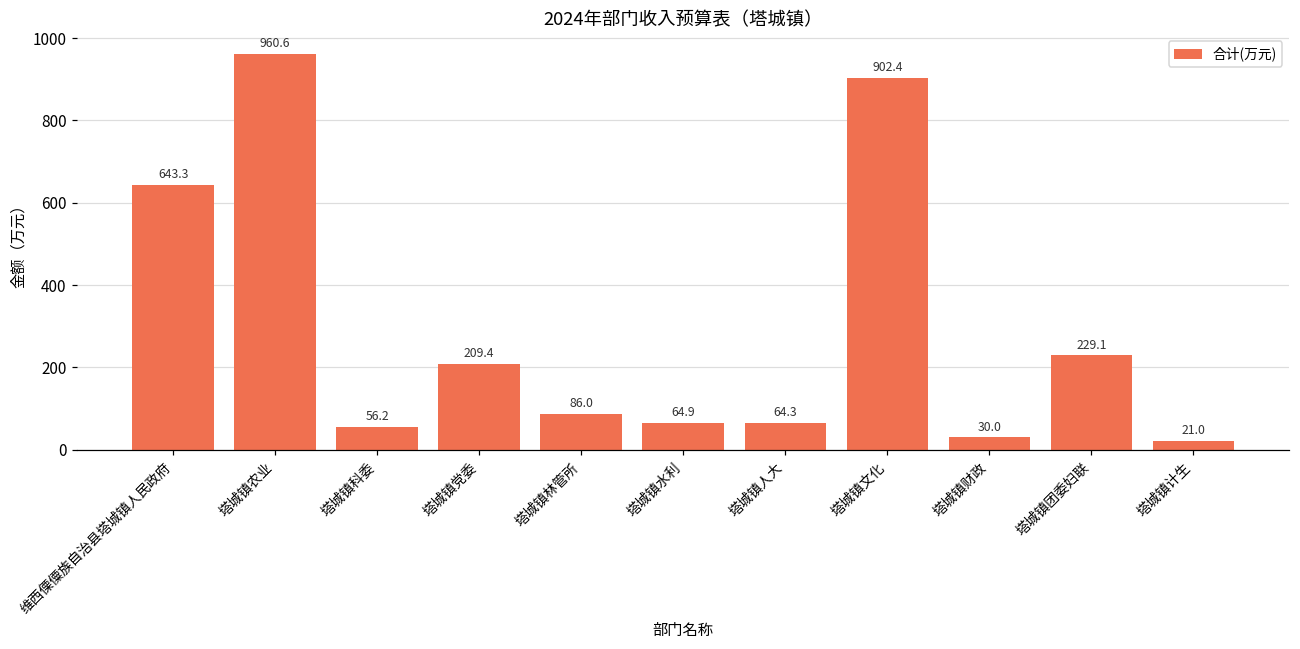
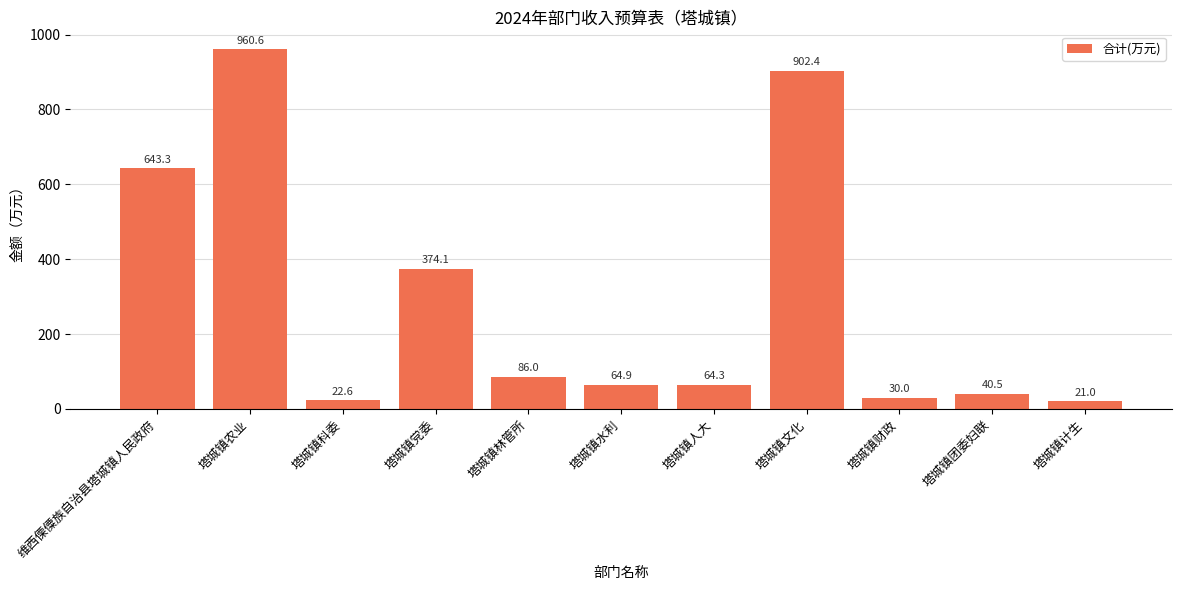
塔城镇科委: 56.2 -> 22.6
塔城镇党委: 209.4 -> 374.1
塔城镇团委妇联: 229.1 -> 40.5
